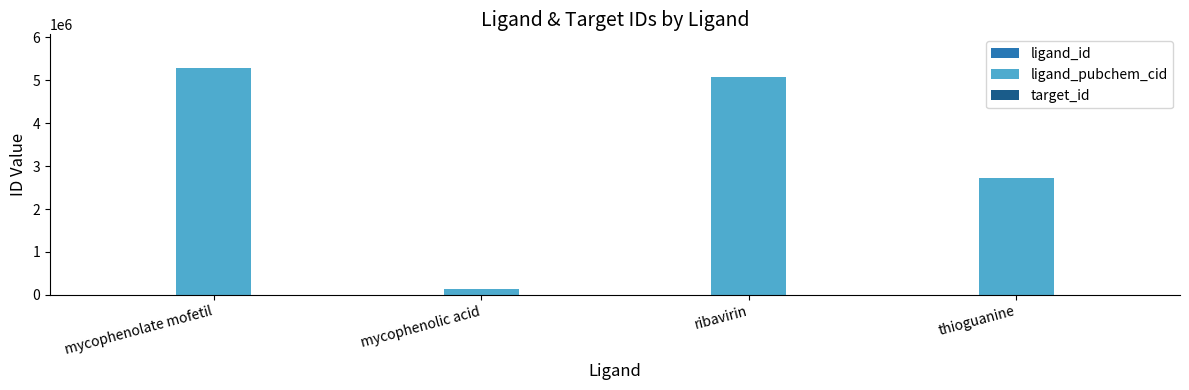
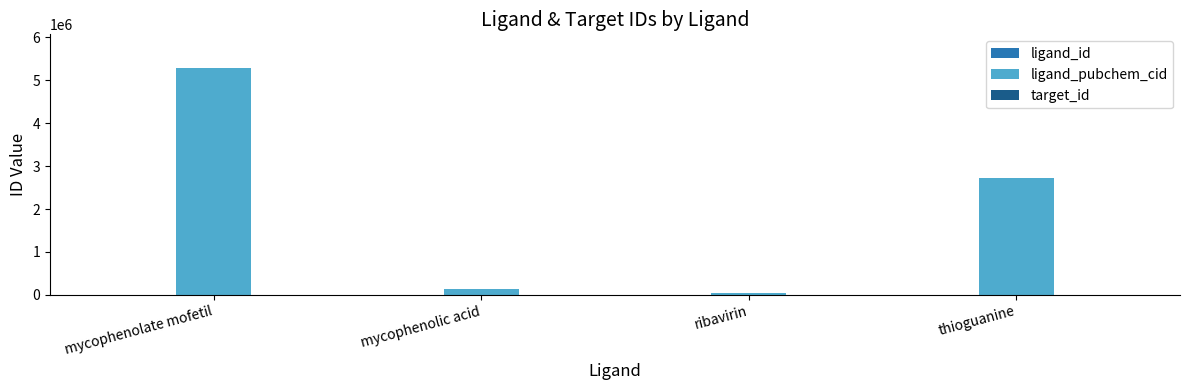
ligand_pubchem_cid, ribavirin: 5100000 -> 0
